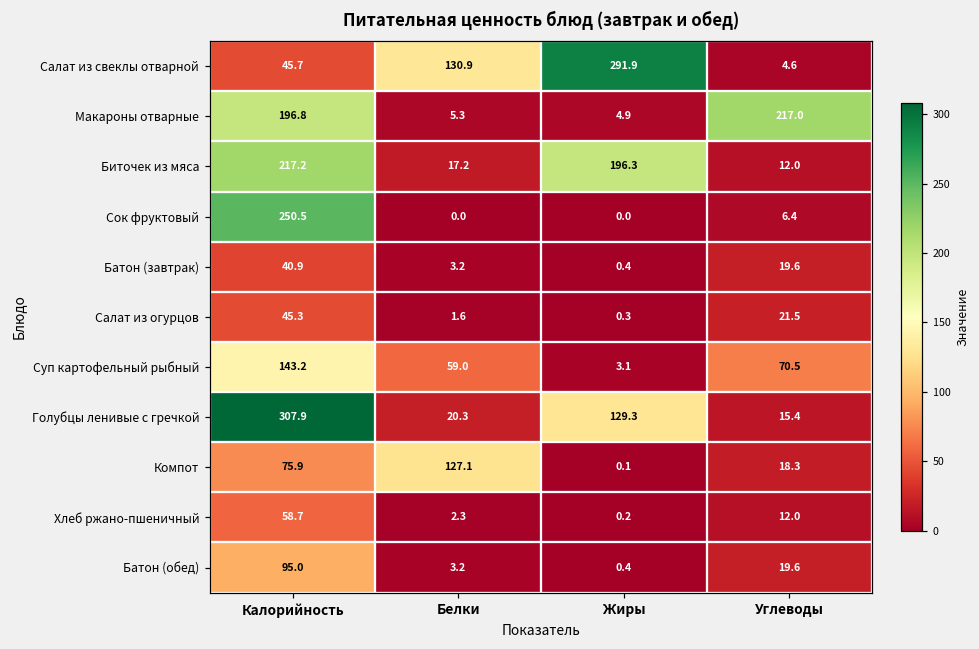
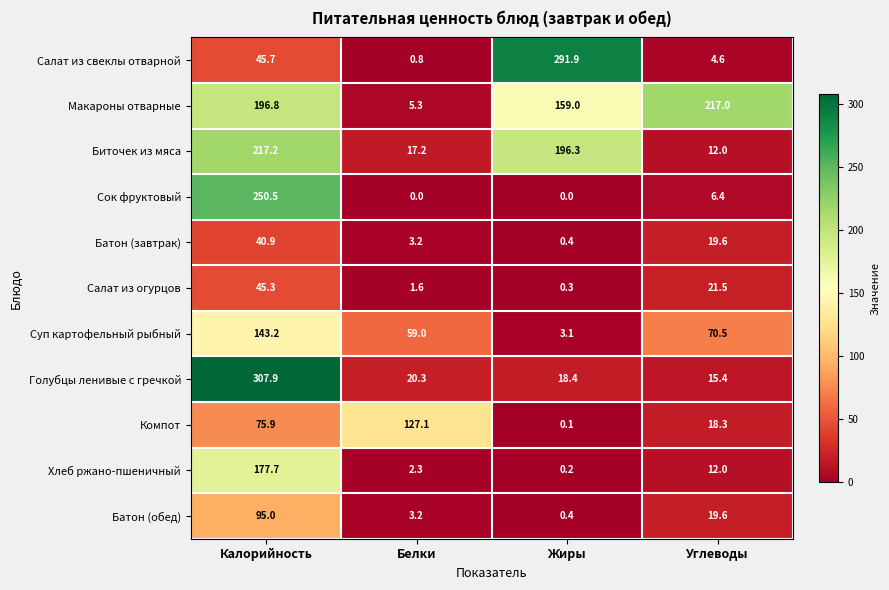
Салат из свеклы отварной, Белки: 130.9 -> 0.8
Макароны отварные, Жиры: 4.9 -> 159.0
Голубцы ленивые с гречкой, Жиры: 129.3 -> 18.4
Хлеб ржано-пшеничный, Калорийность: 58.7 -> 177.7
